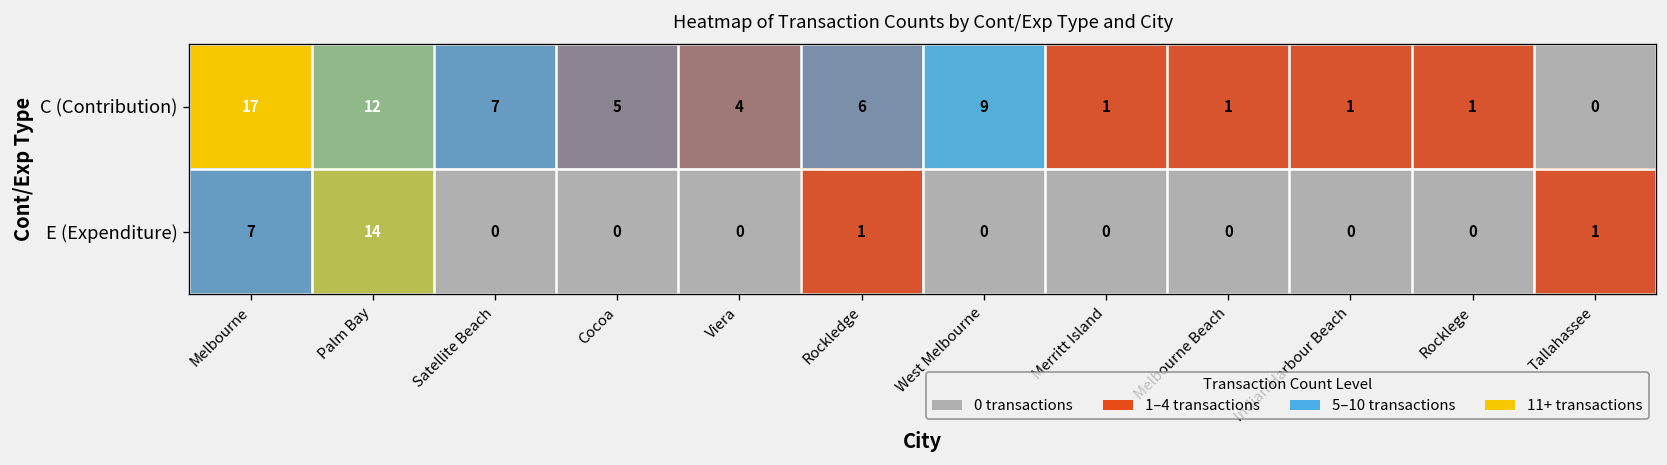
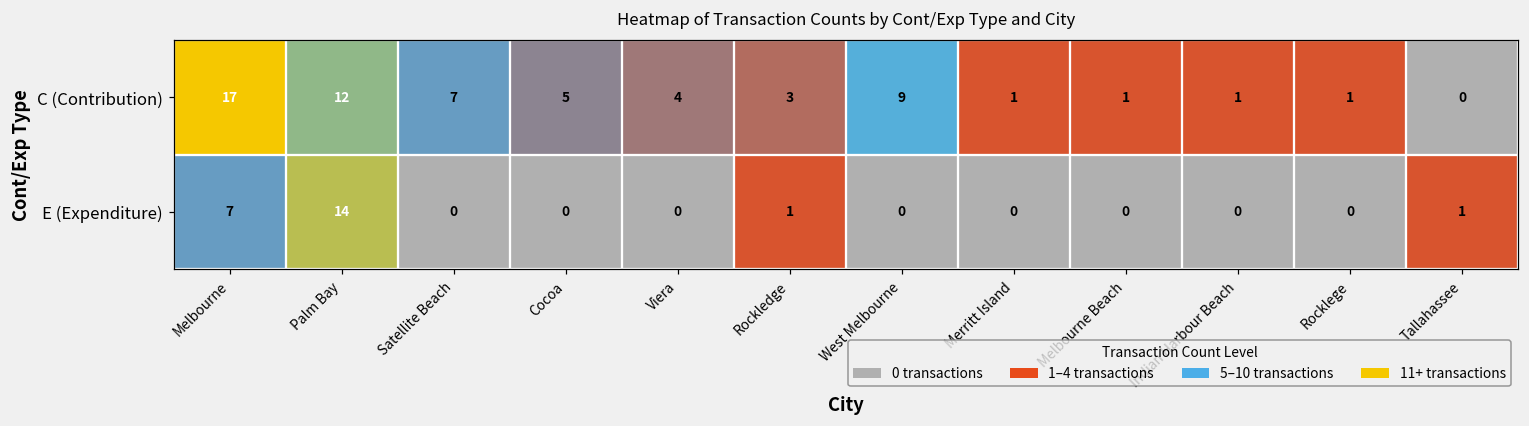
C (Contribution), Rockledge: 6 -> 3
